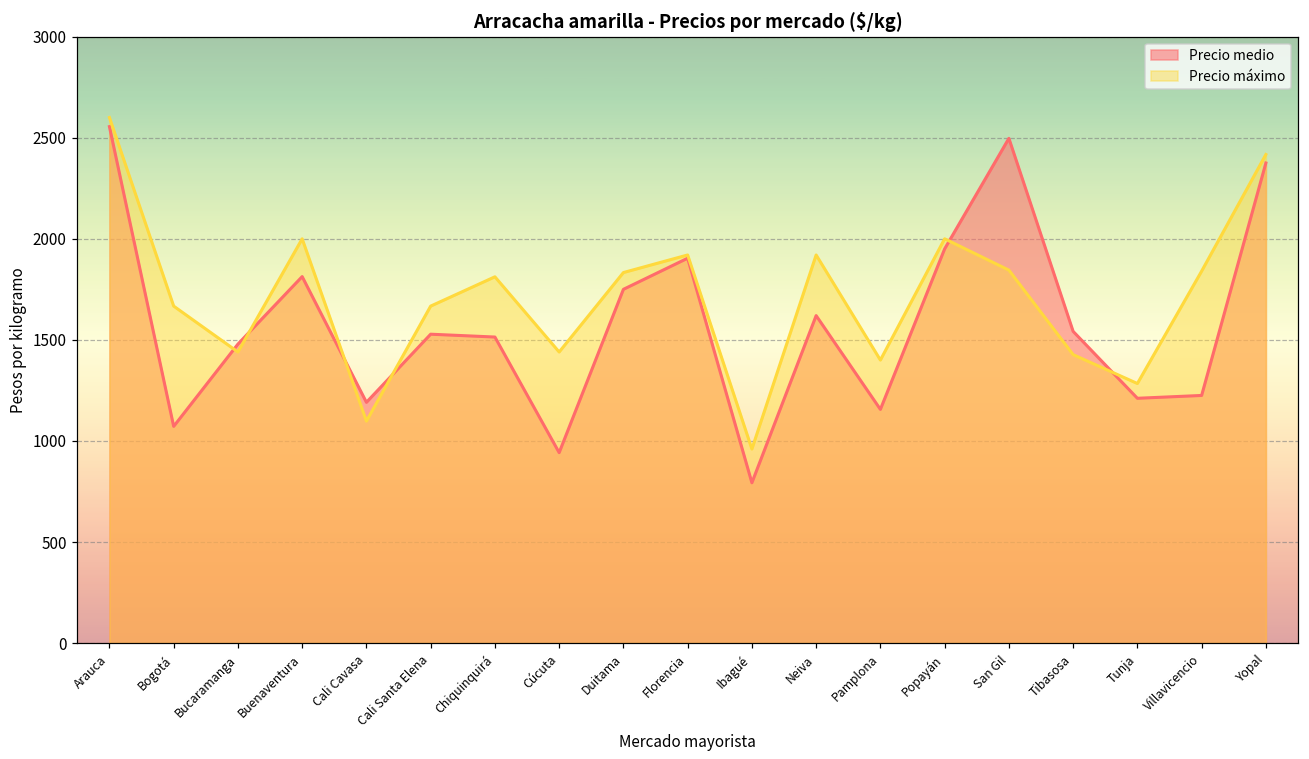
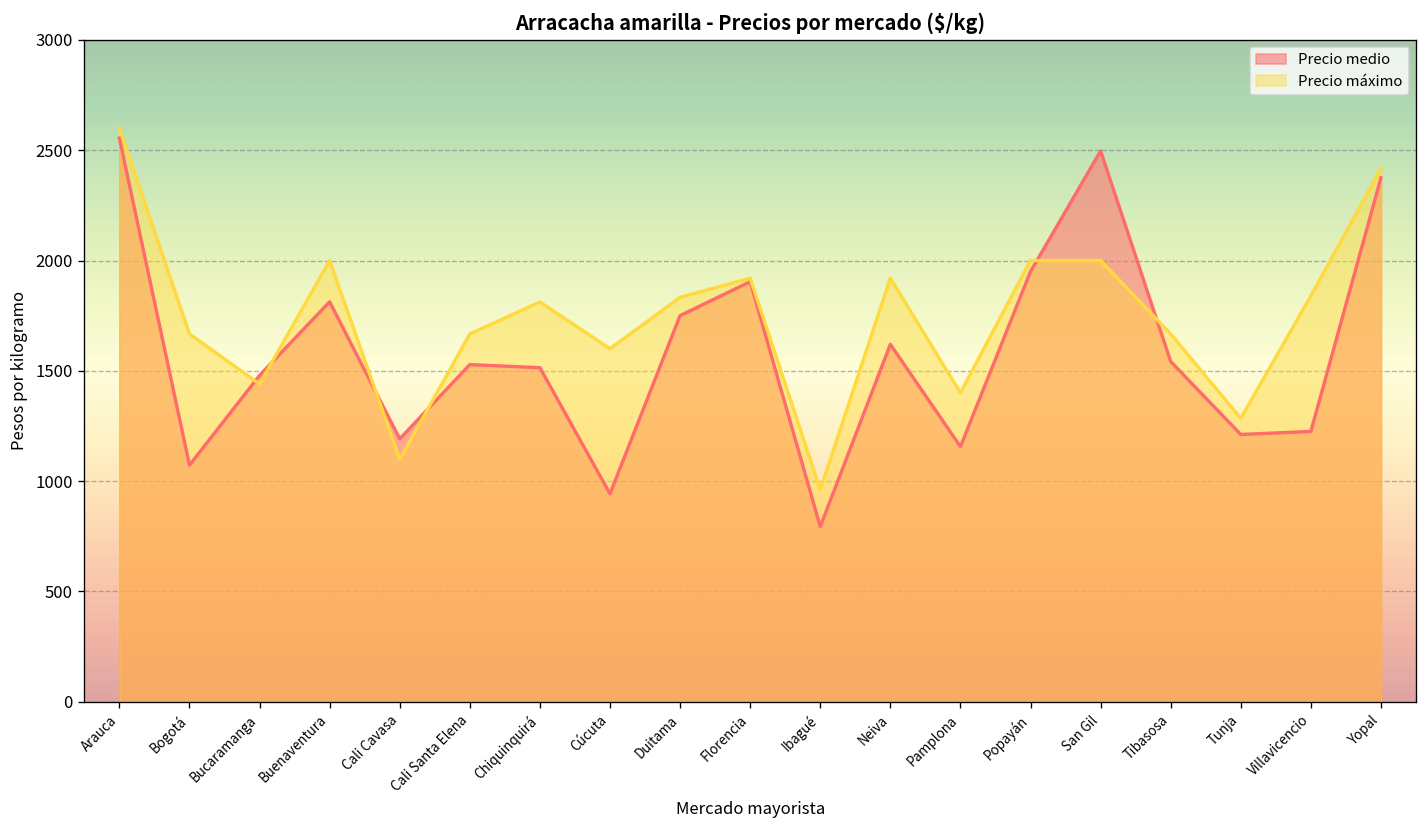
Precio máximo, Cúcuta: 1440 -> 1600
Precio máximo, San Gil: 1850 -> 2000
Precio máximo, Tibasosa: 1430 -> 1670
